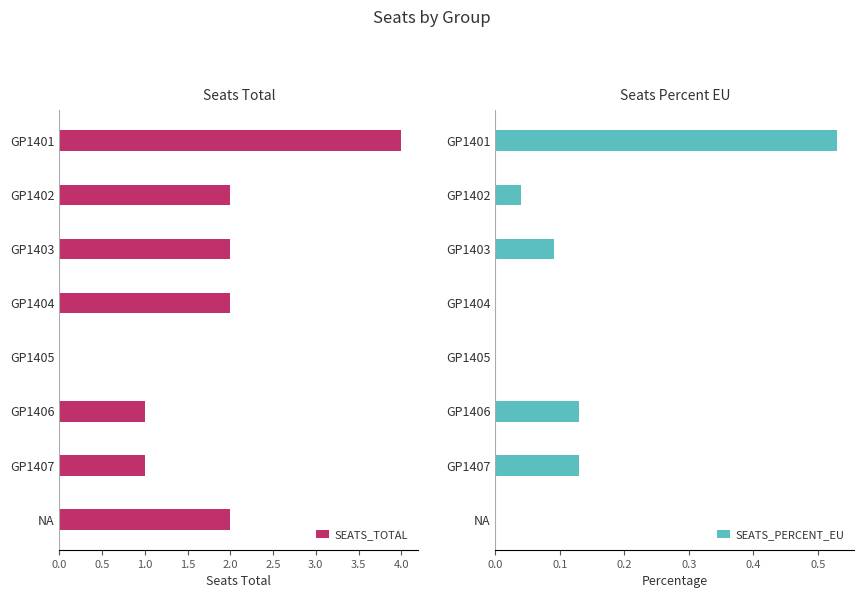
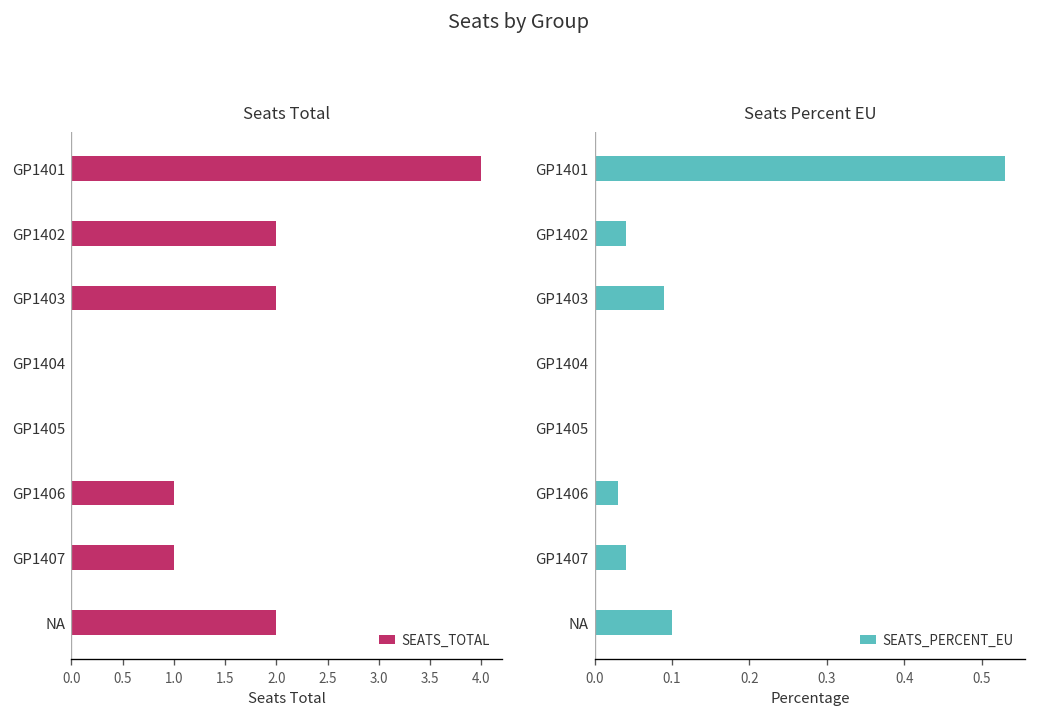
Seats Total, GP1404: 2 -> 0
Seats Percent EU, GP1406: 0.13 -> 0.03
Seats Percent EU, GP1407: 0.13 -> 0.04
Seats Percent EU, NA: 0.0 -> 0.1
